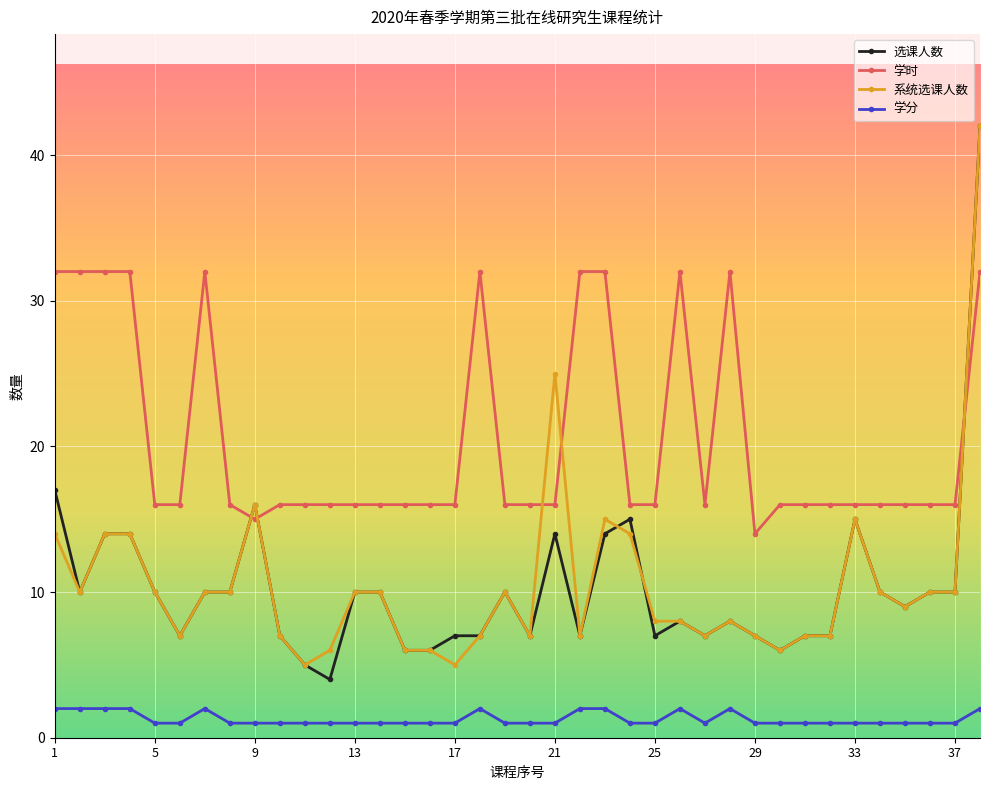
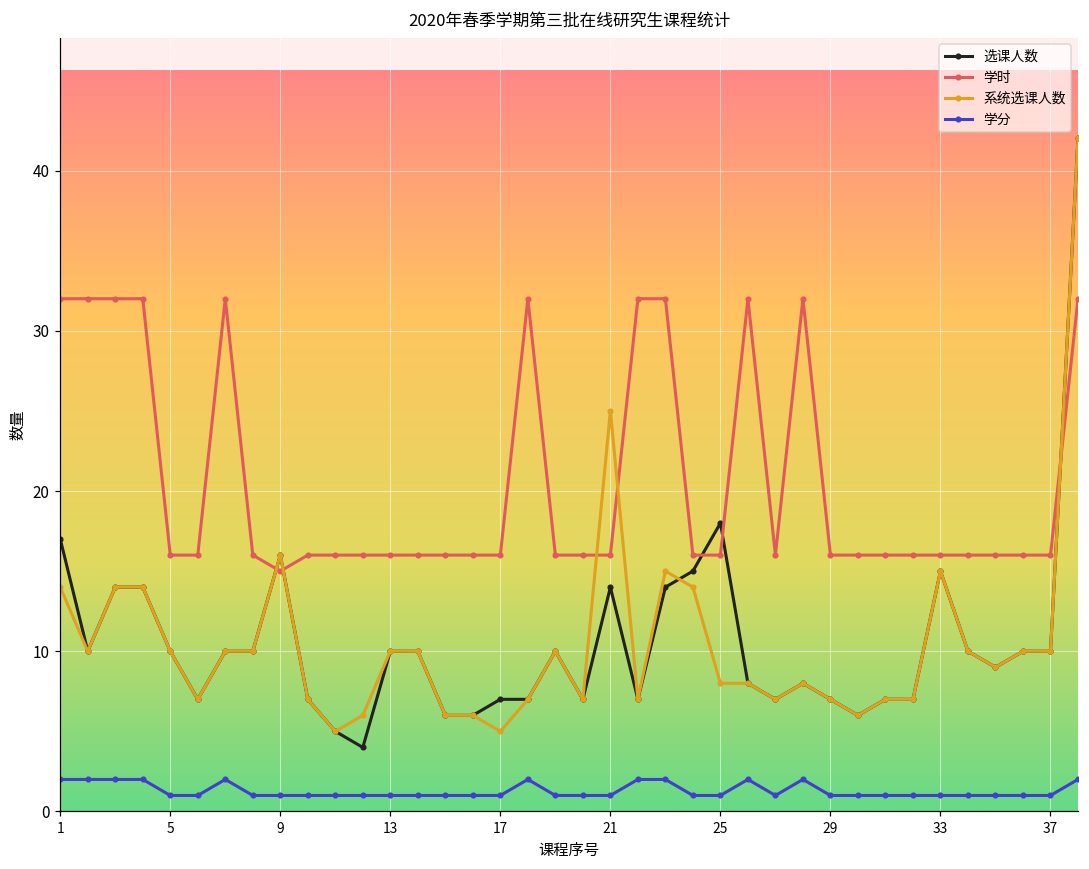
选课人数, 25: 7 -> 18
学时, 29: 14 -> 16
